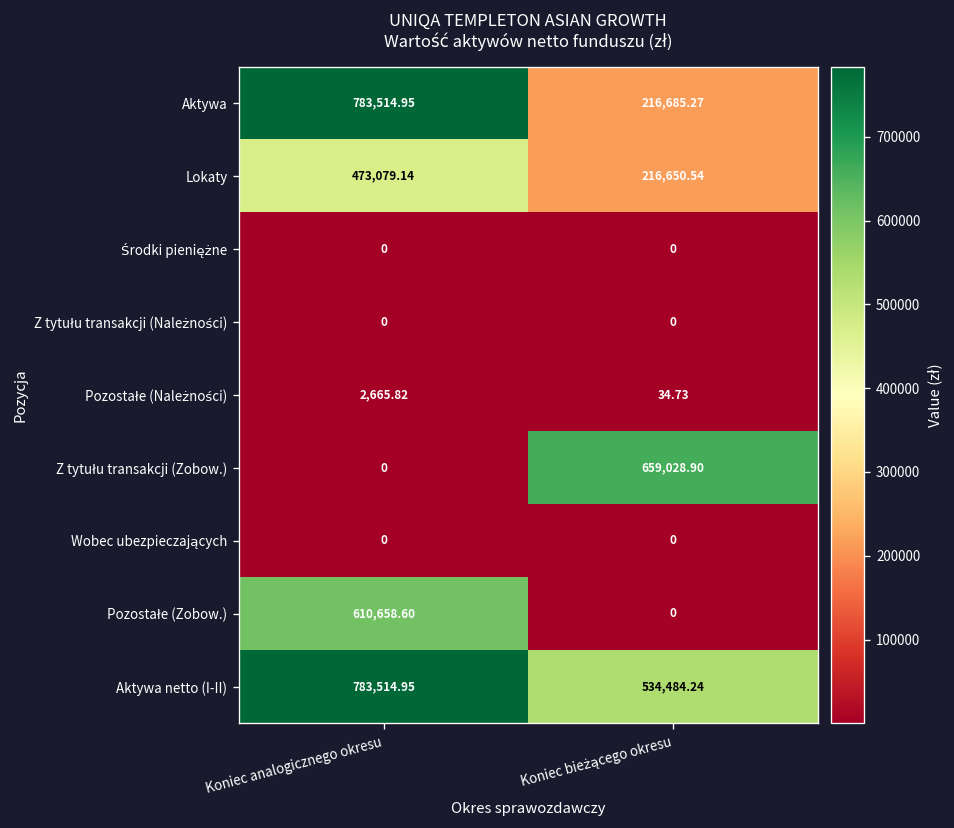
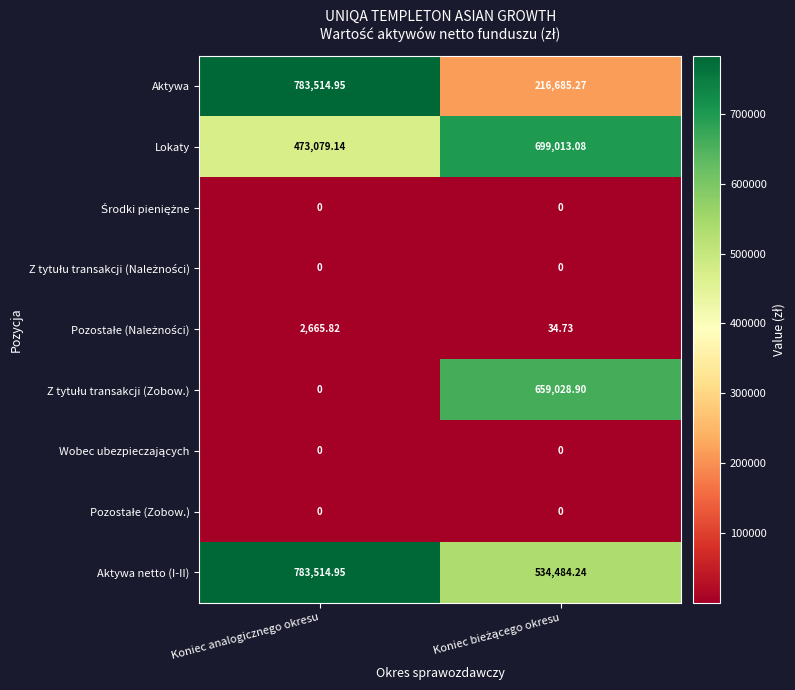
Lokaty, Koniec bieżącego okresu: 216,650.54 -> 699,013.08
Pozostałe (Zobow.), Koniec analogicznego okresu: 610,658.60 -> 0
